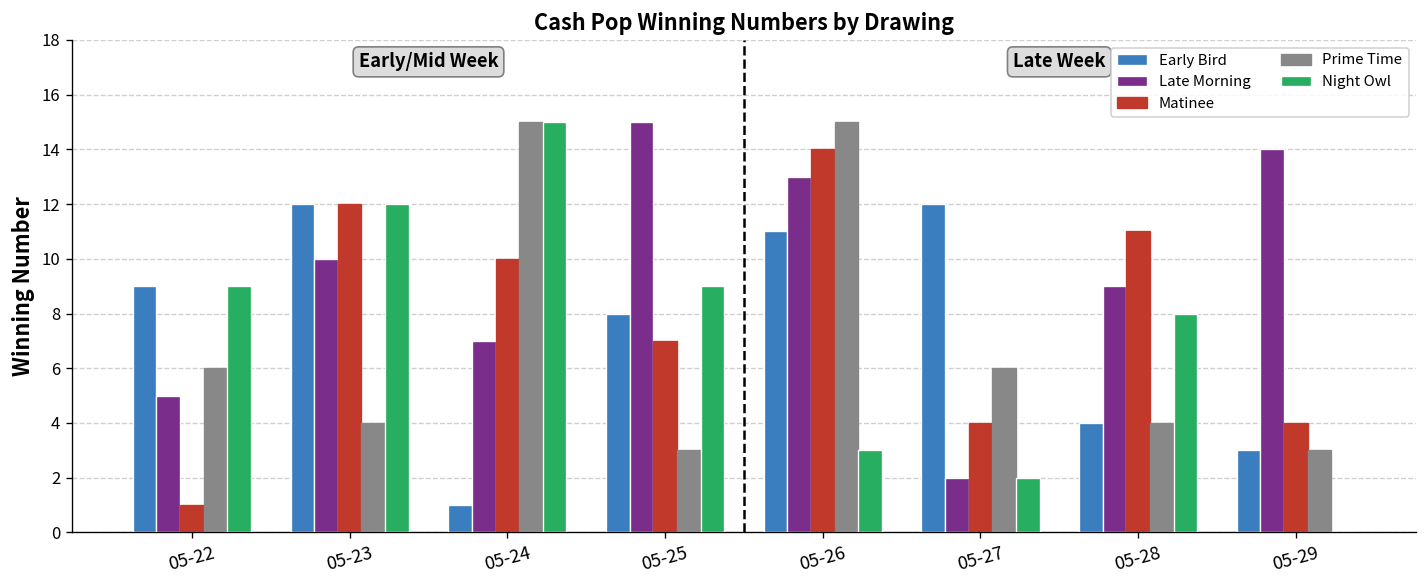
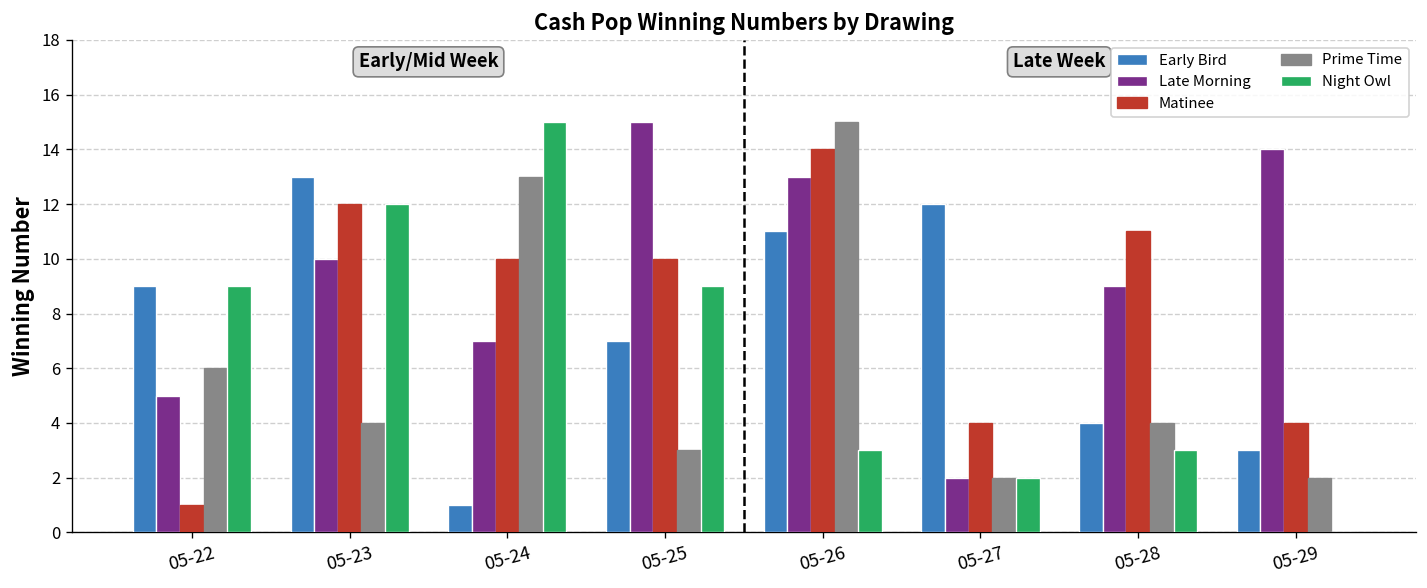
Early Bird, 05-23: 12 -> 13
Prime Time, 05-24: 15 -> 13
Early Bird, 05-25: 8 -> 7
Matinee, 05-25: 7 -> 10
Prime Time, 05-27: 6 -> 2
Night Owl, 05-28: 8 -> 3
Prime Time, 05-29: 3 -> 2
